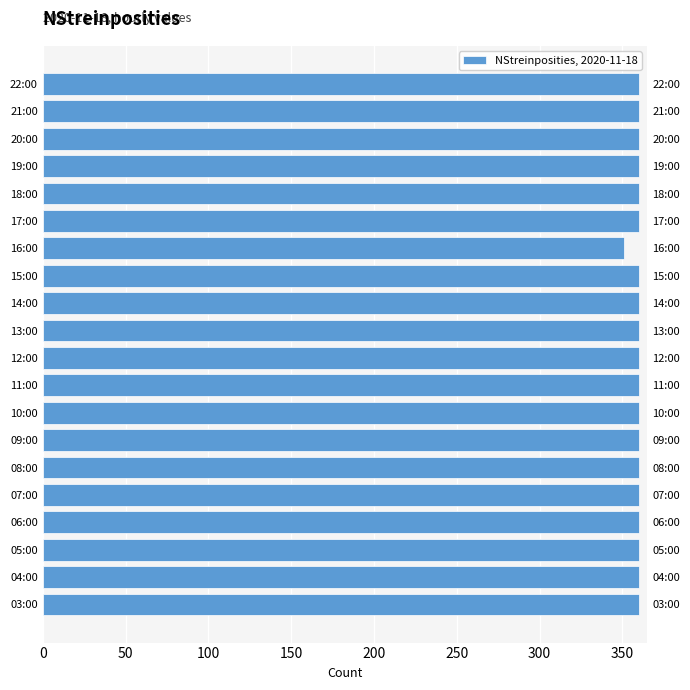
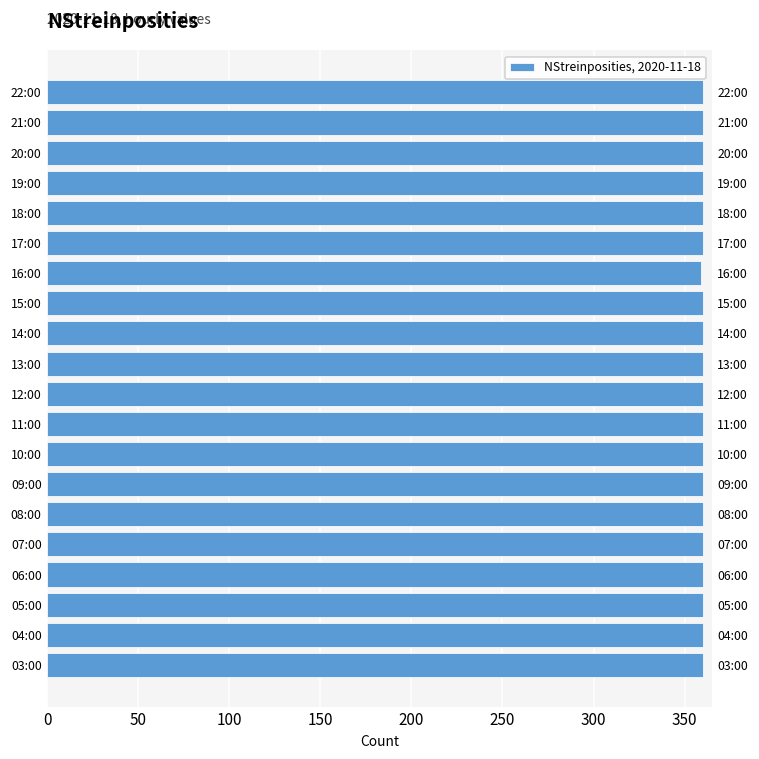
16:00: 351 -> 359
